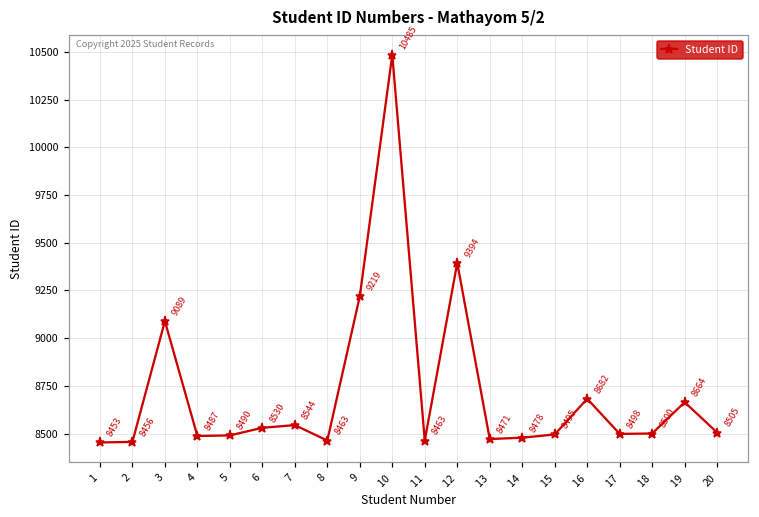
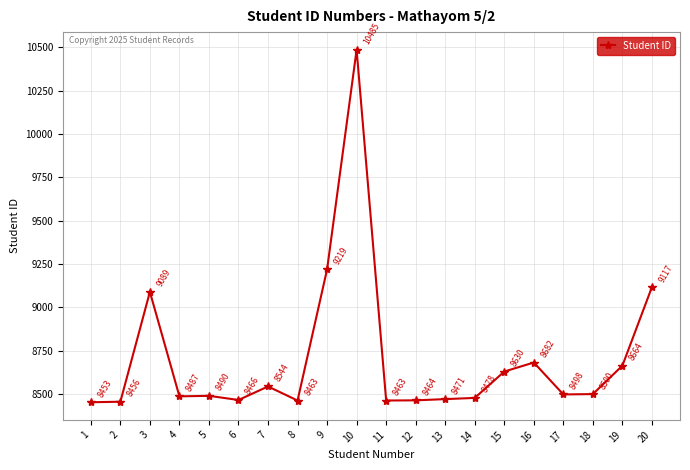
6: 8530 -> 8466
12: 9394 -> 8464
15: 8495 -> 8630
20: 8505 -> 9117
